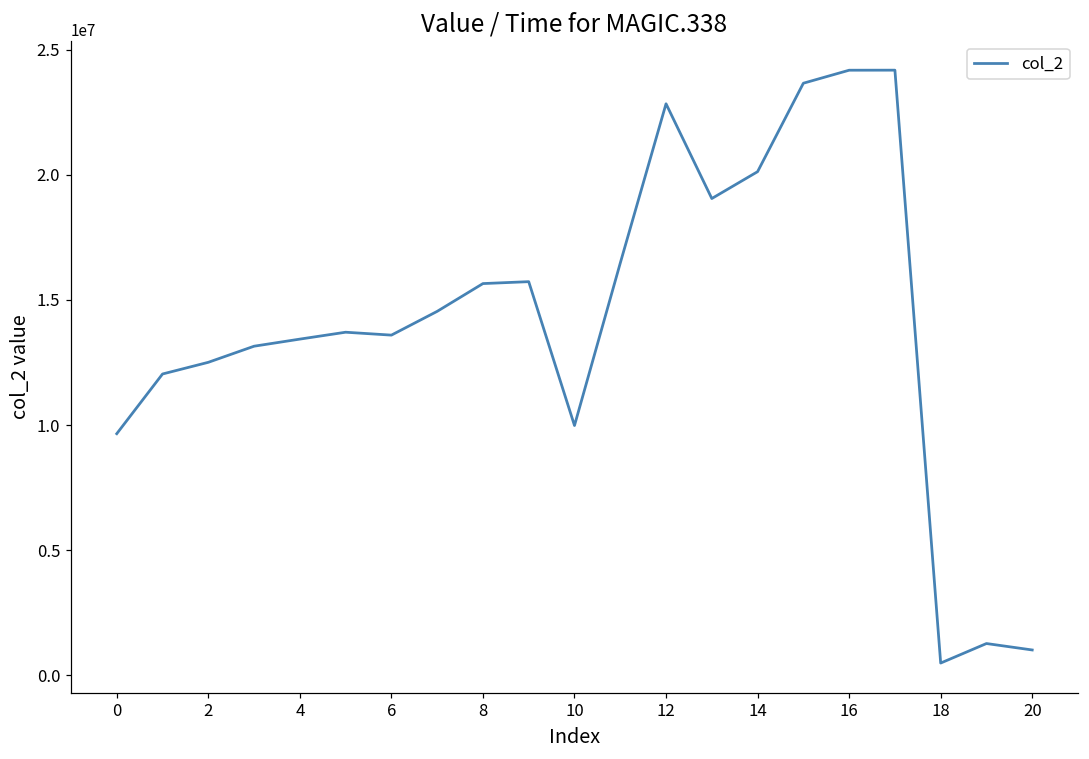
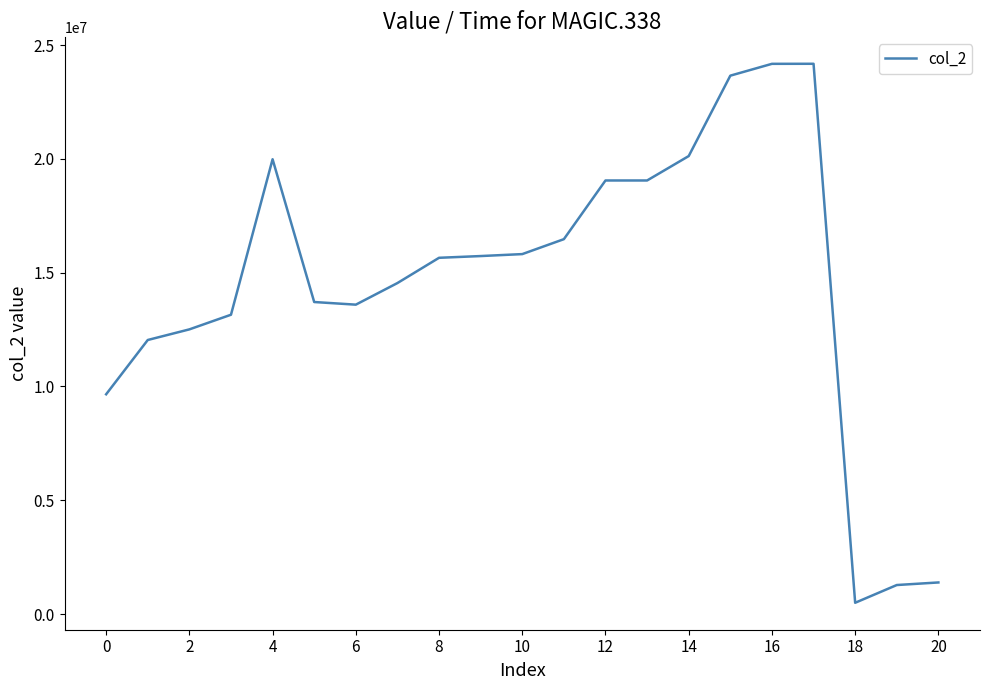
4: 13400000 -> 20000000
10: 10000000 -> 15800000
12: 22800000 -> 19000000
20: 1000000 -> 1400000
